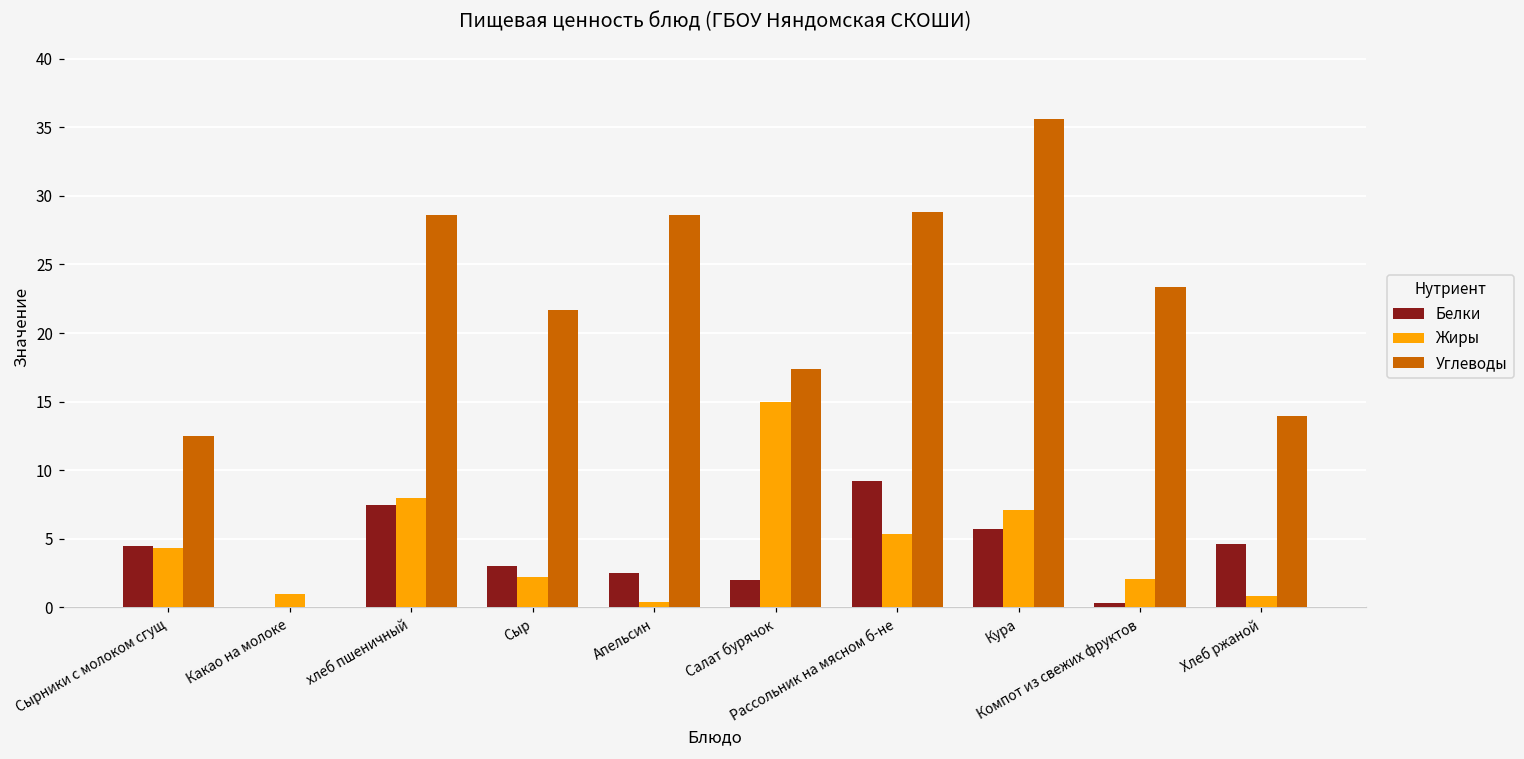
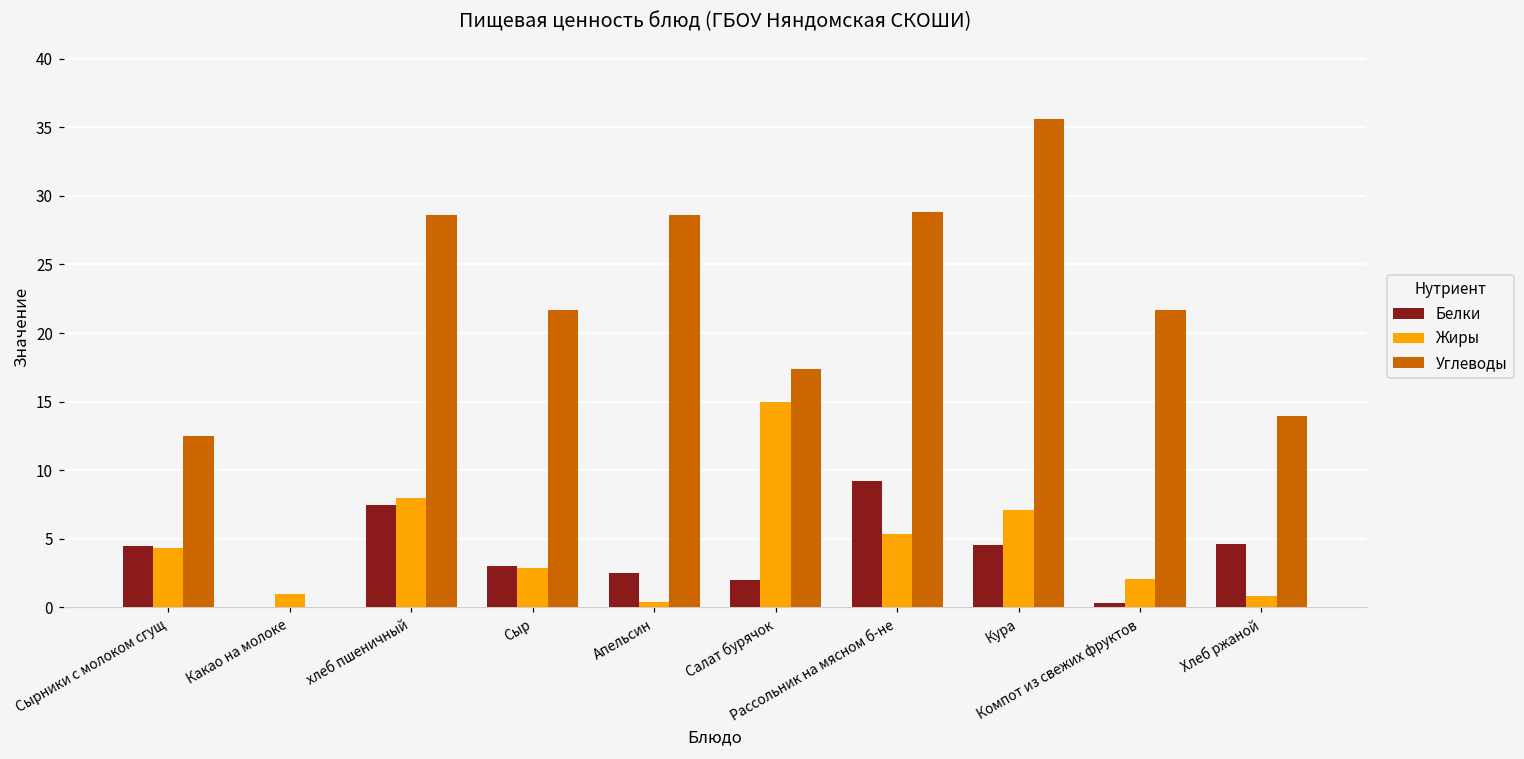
Жиры, Сыр: 2.2 -> 2.9
Белки, Кура: 5.7 -> 4.6
Углеводы, Компот из свежих фруктов: 23.4 -> 21.7
